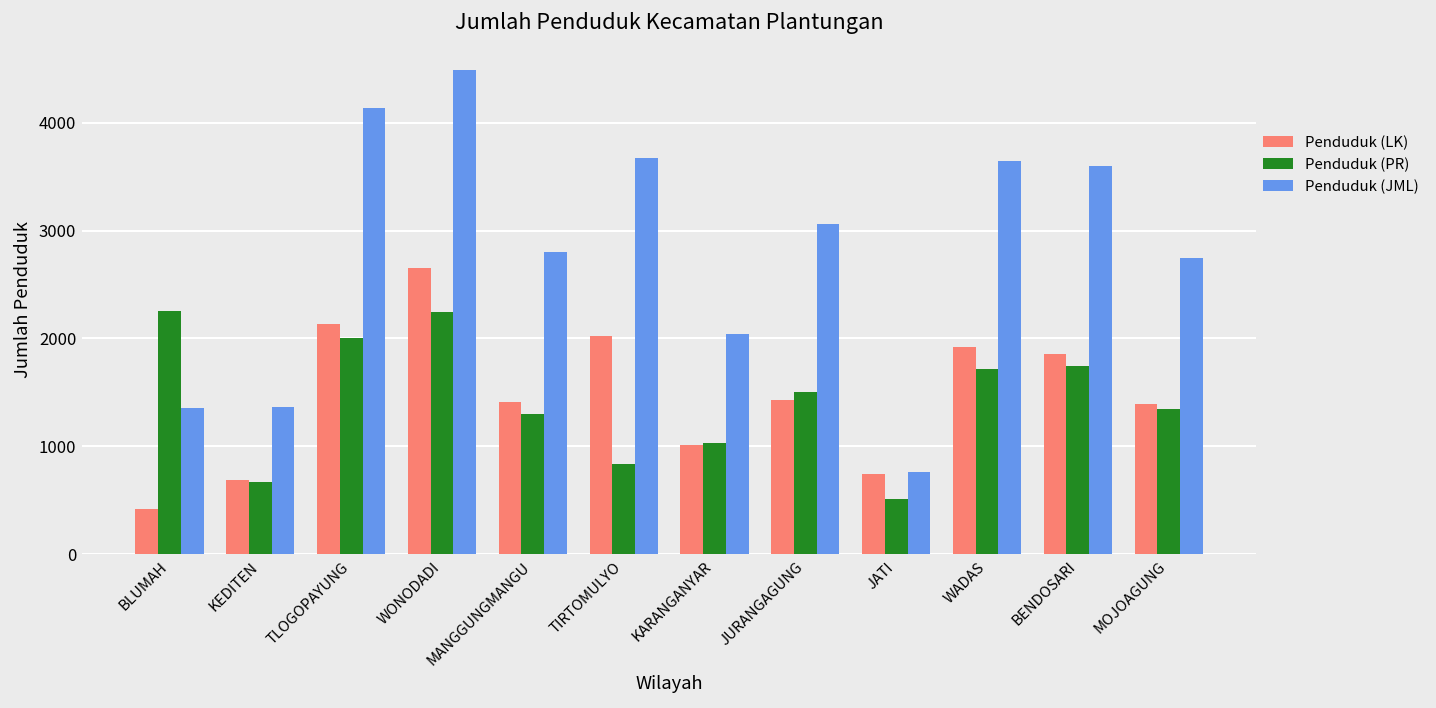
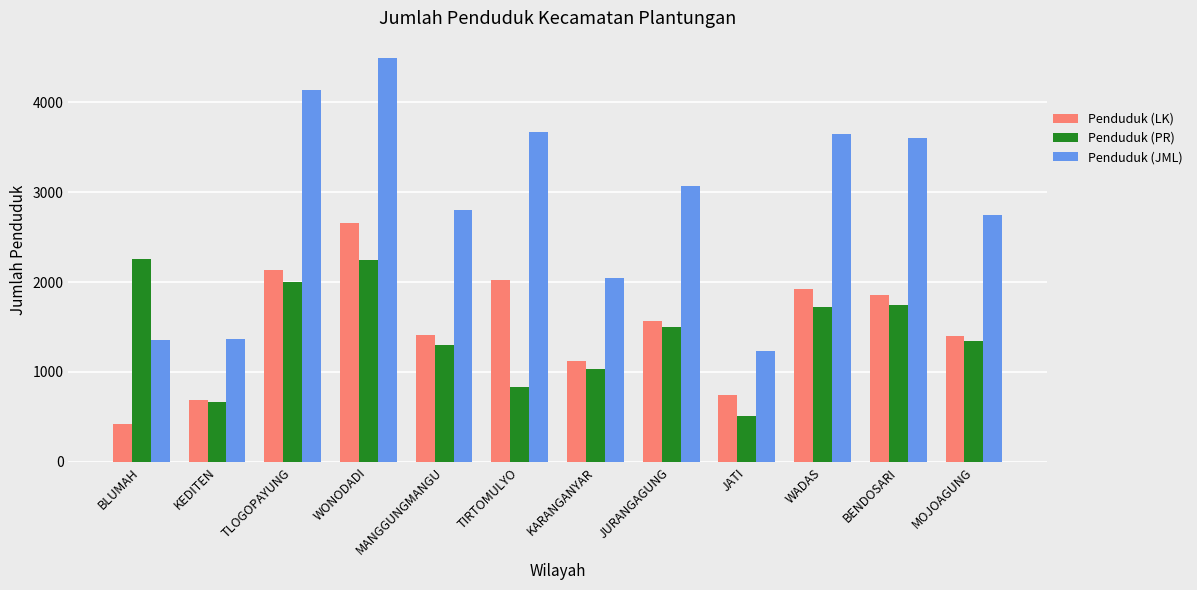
Penduduk (LK), KARANGANYAR: 1000 -> 1100
Penduduk (LK), JURANGAGUNG: 1400 -> 1600
Penduduk (JML), JATI: 800 -> 1200
